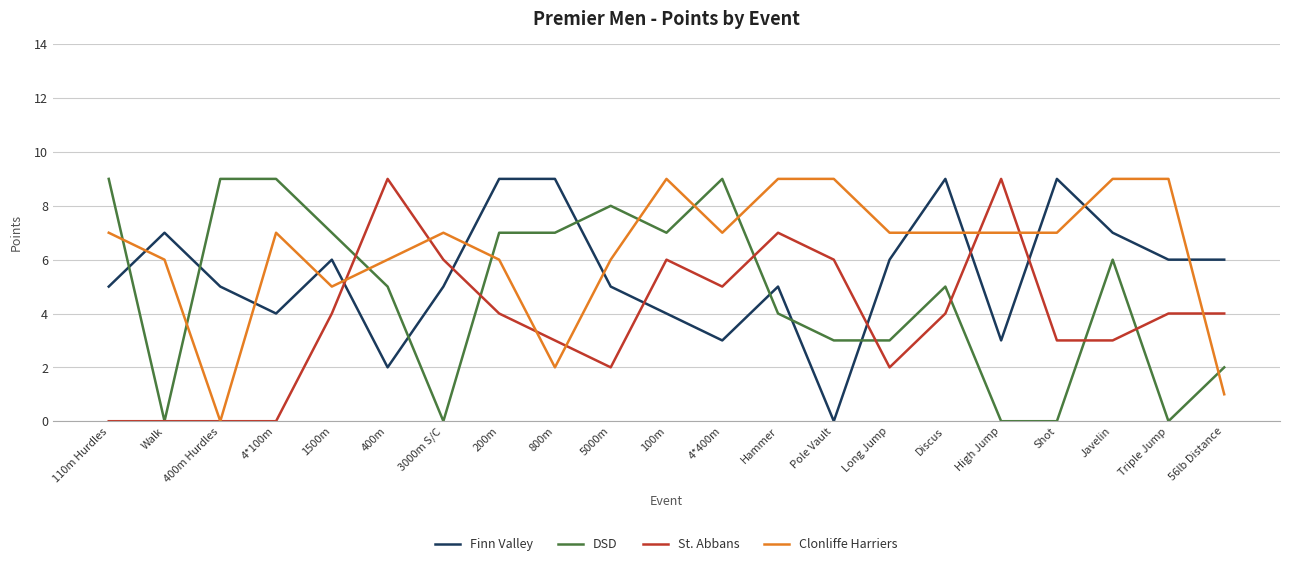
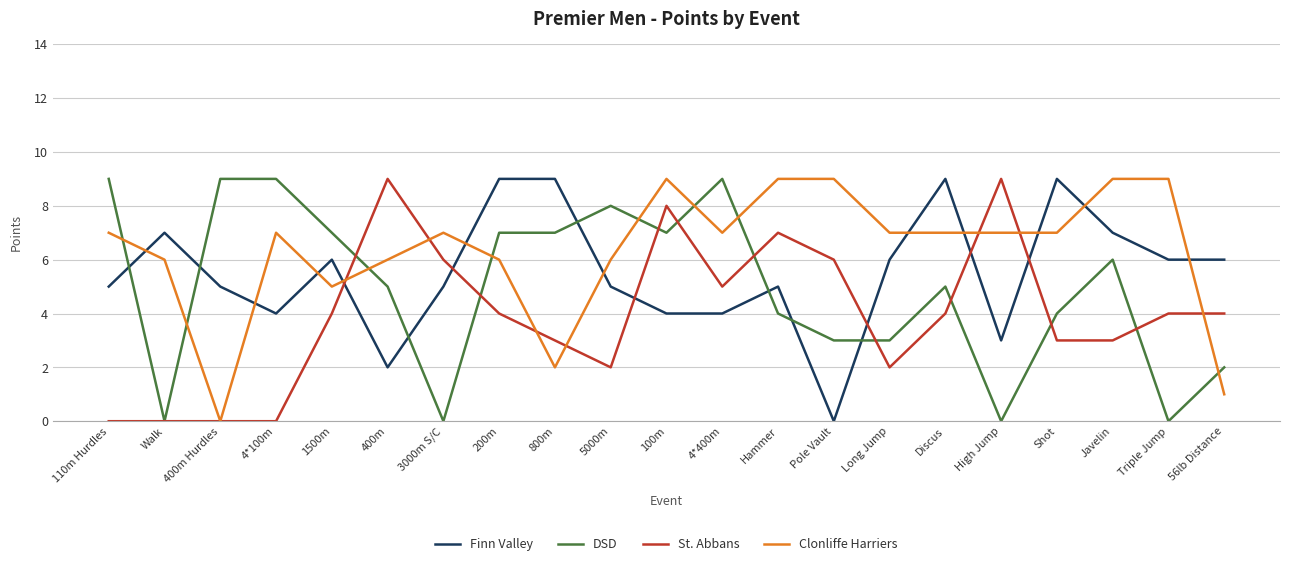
St. Abbans, 100m: 6 -> 8
Finn Valley, 4*400m: 3 -> 4
DSD, Shot: 0 -> 4
